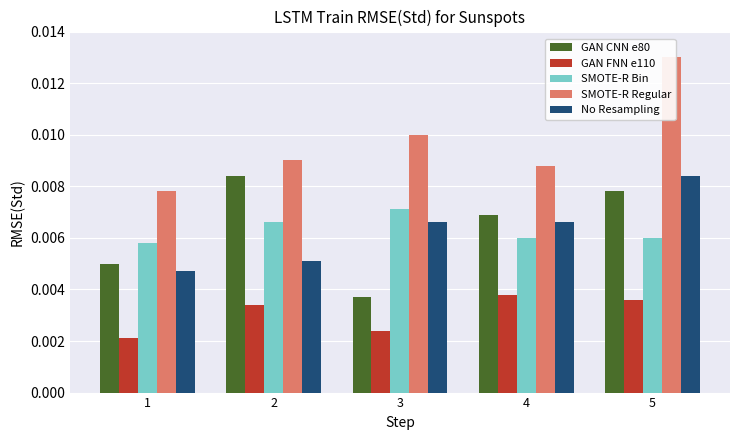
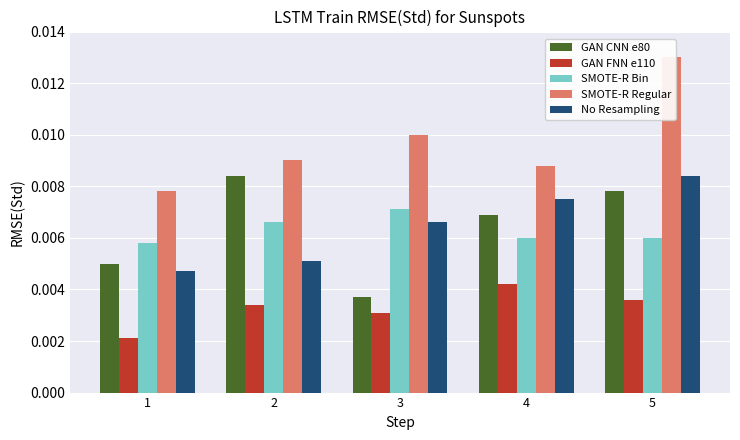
GAN FNN e110, 3: 0.0024 -> 0.0031
GAN FNN e110, 4: 0.0038 -> 0.0042
No Resampling, 4: 0.0066 -> 0.0075
